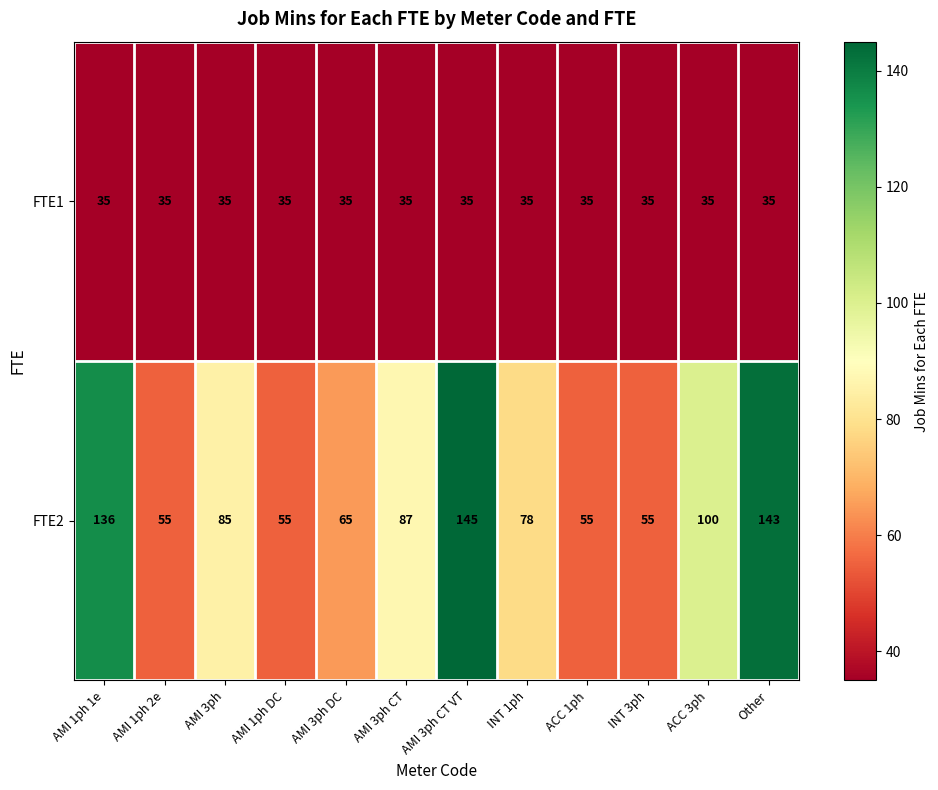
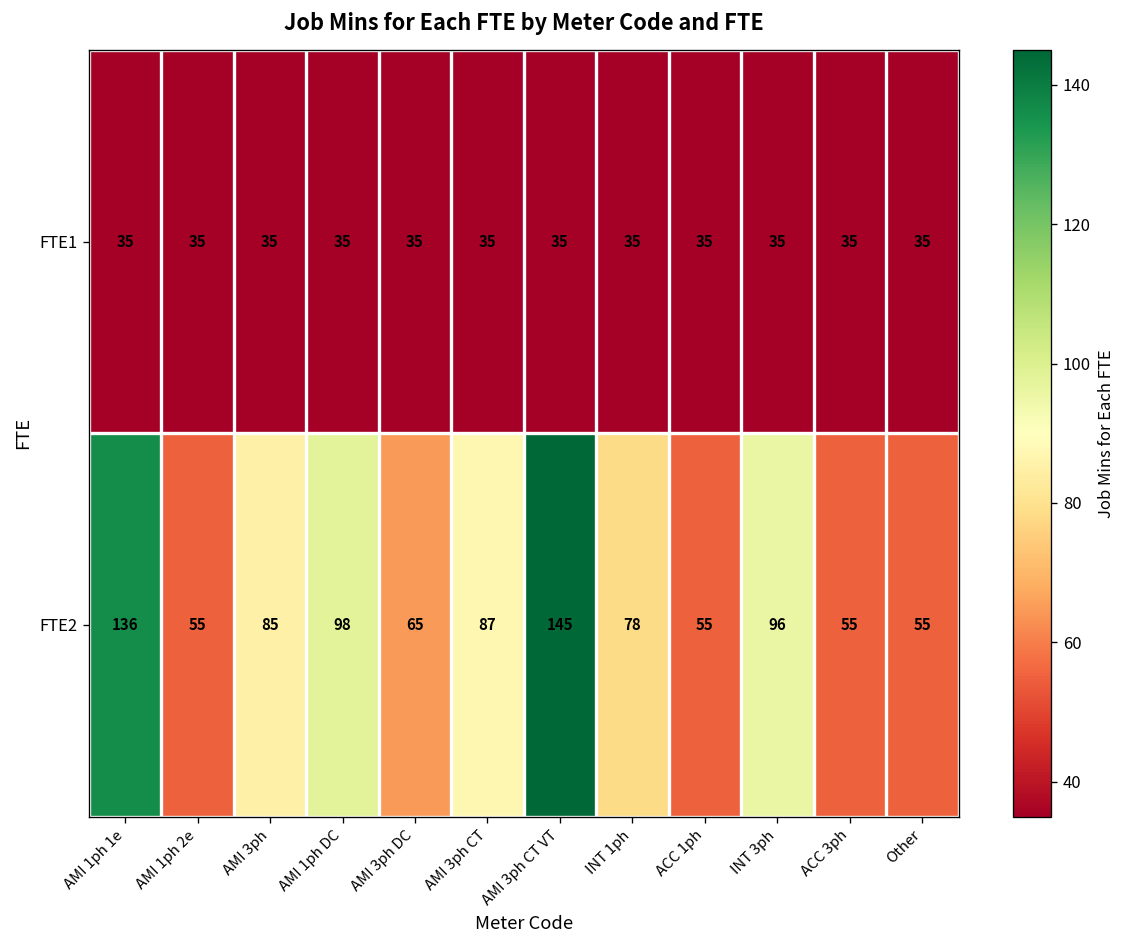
FTE2, AMI 1ph DC: 55 -> 98
FTE2, INT 3ph: 55 -> 96
FTE2, ACC 3ph: 100 -> 55
FTE2, Other: 143 -> 55
